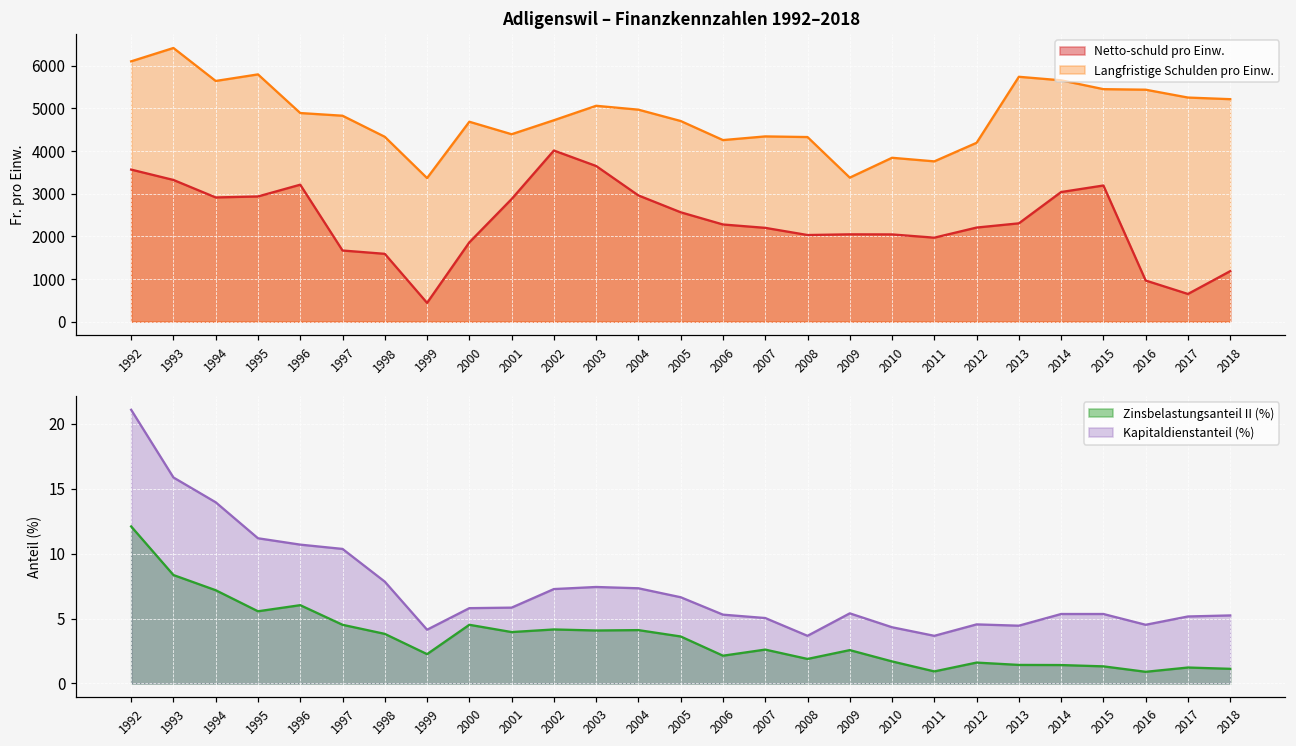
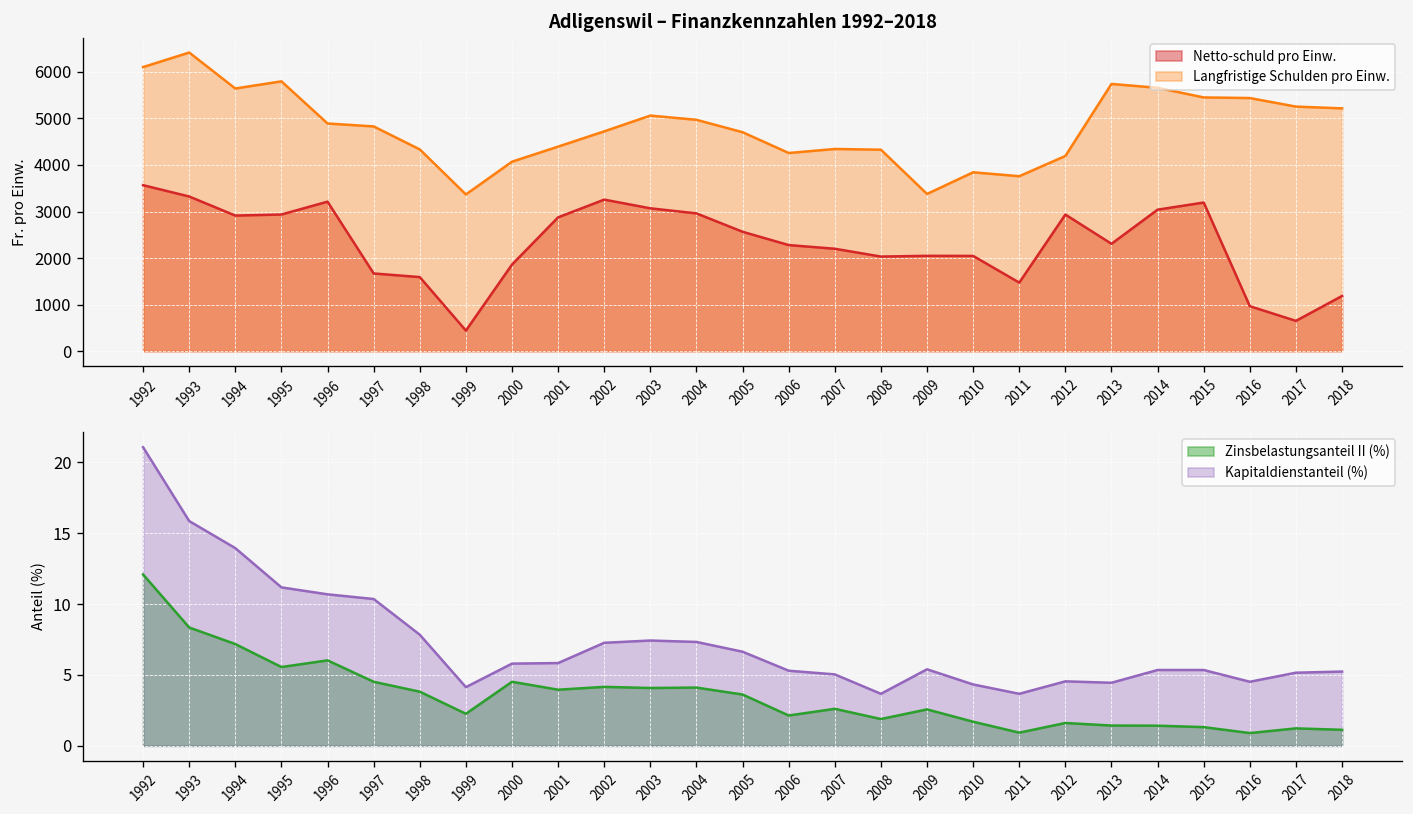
Adligenswil – Finanzkennzahlen 1992–2018, Langfristige Schulden pro Einw., 2000: 4700 -> 4100
Adligenswil – Finanzkennzahlen 1992–2018, Netto-schuld pro Einw., 2002: 4000 -> 3300
Adligenswil – Finanzkennzahlen 1992–2018, Netto-schuld pro Einw., 2003: 3700 -> 3100
Adligenswil – Finanzkennzahlen 1992–2018, Netto-schuld pro Einw., 2011: 2000 -> 1500
Adligenswil – Finanzkennzahlen 1992–2018, Netto-schuld pro Einw., 2012: 2200 -> 2900
